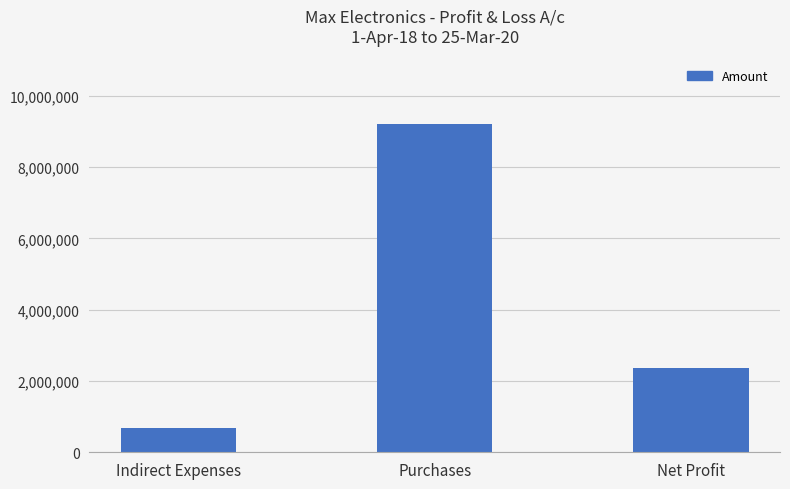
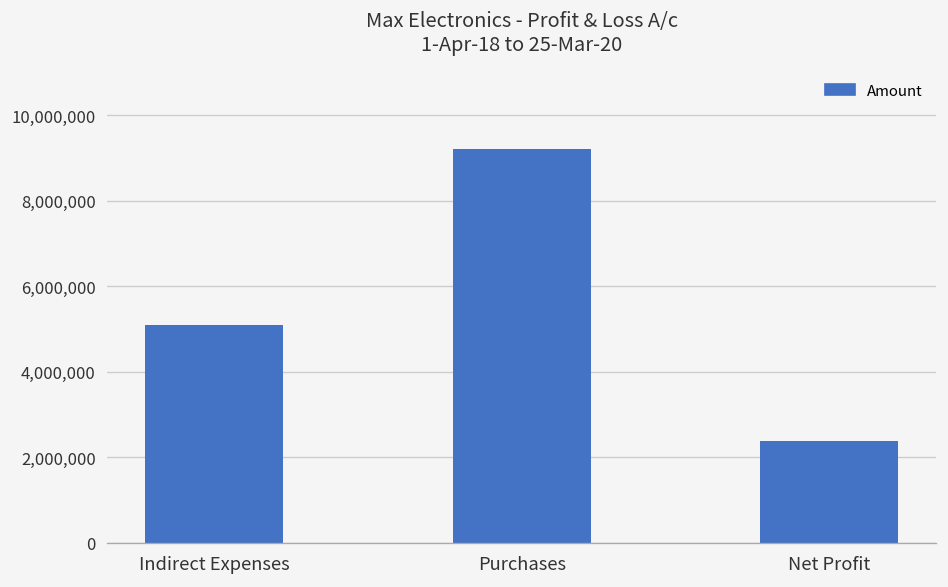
Indirect Expenses: 700,000 -> 5,100,000
